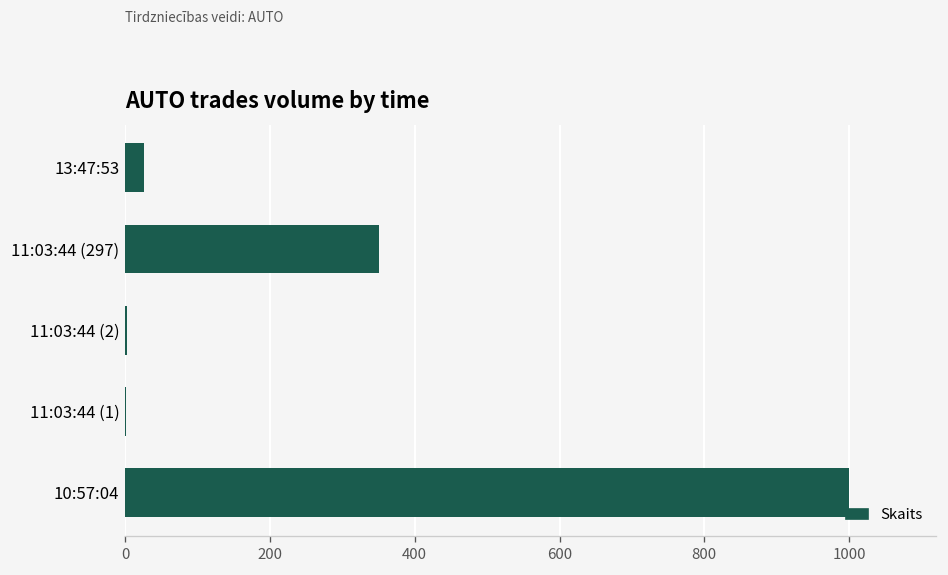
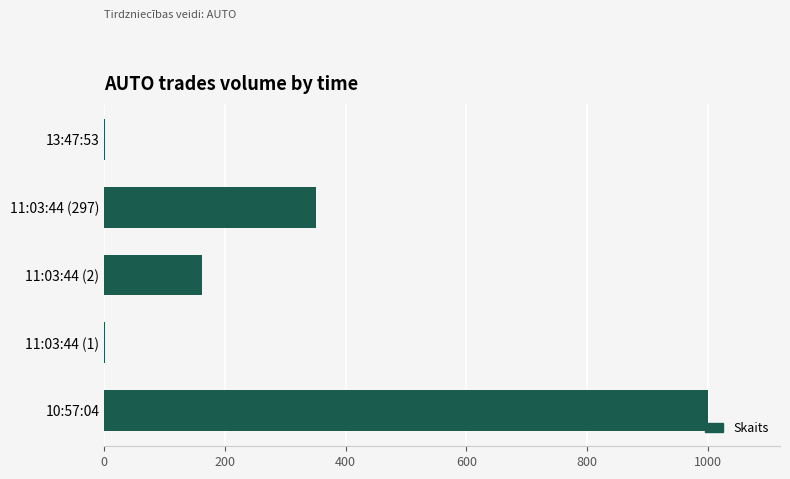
13:47:53: 30 -> 0
11:03:44 (2): 0 -> 160
